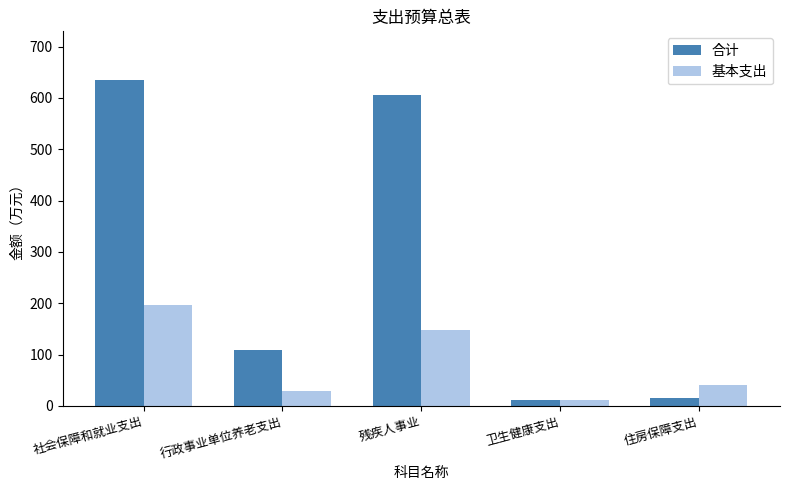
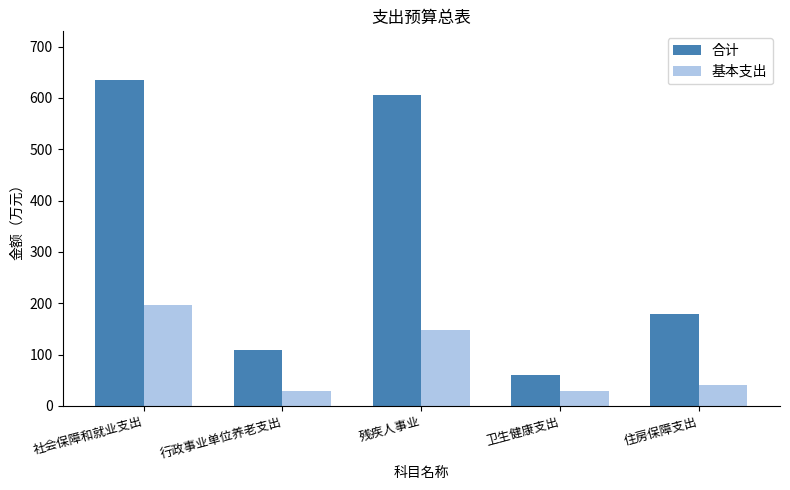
合计, 卫生健康支出: 10 -> 60
基本支出, 卫生健康支出: 10 -> 30
合计, 住房保障支出: 20 -> 180
